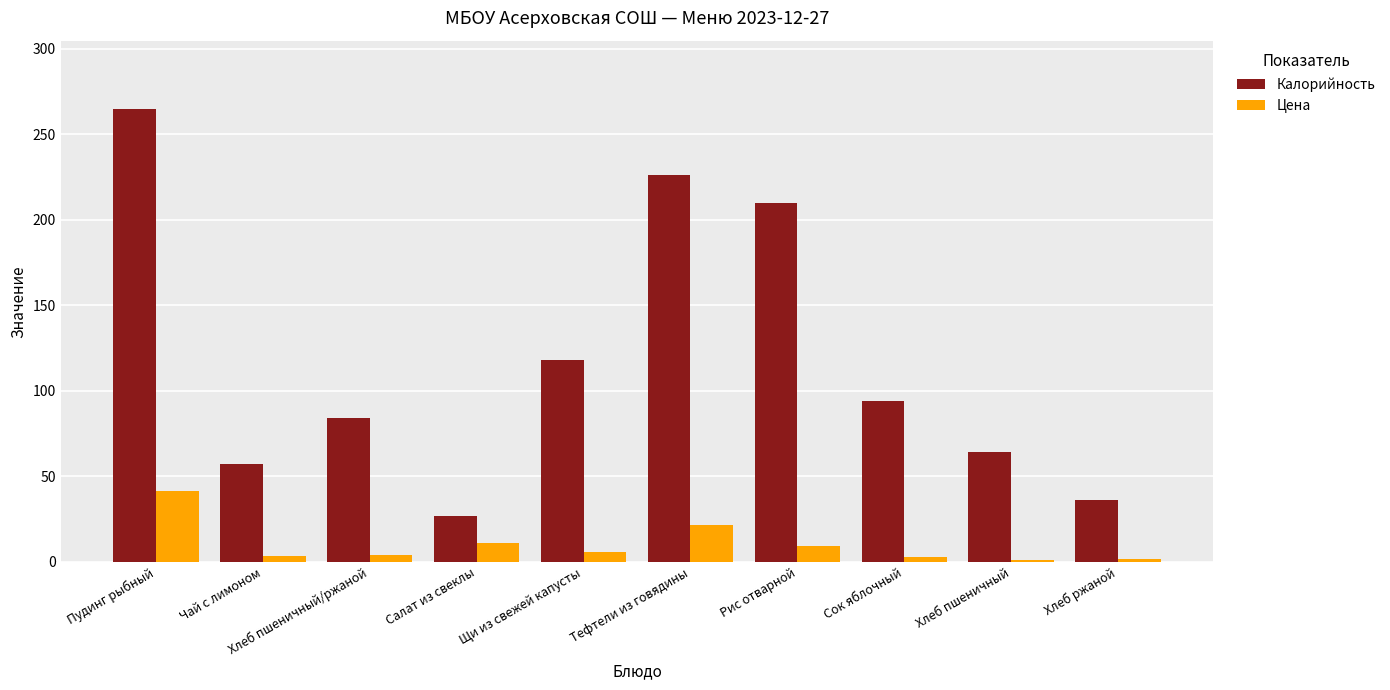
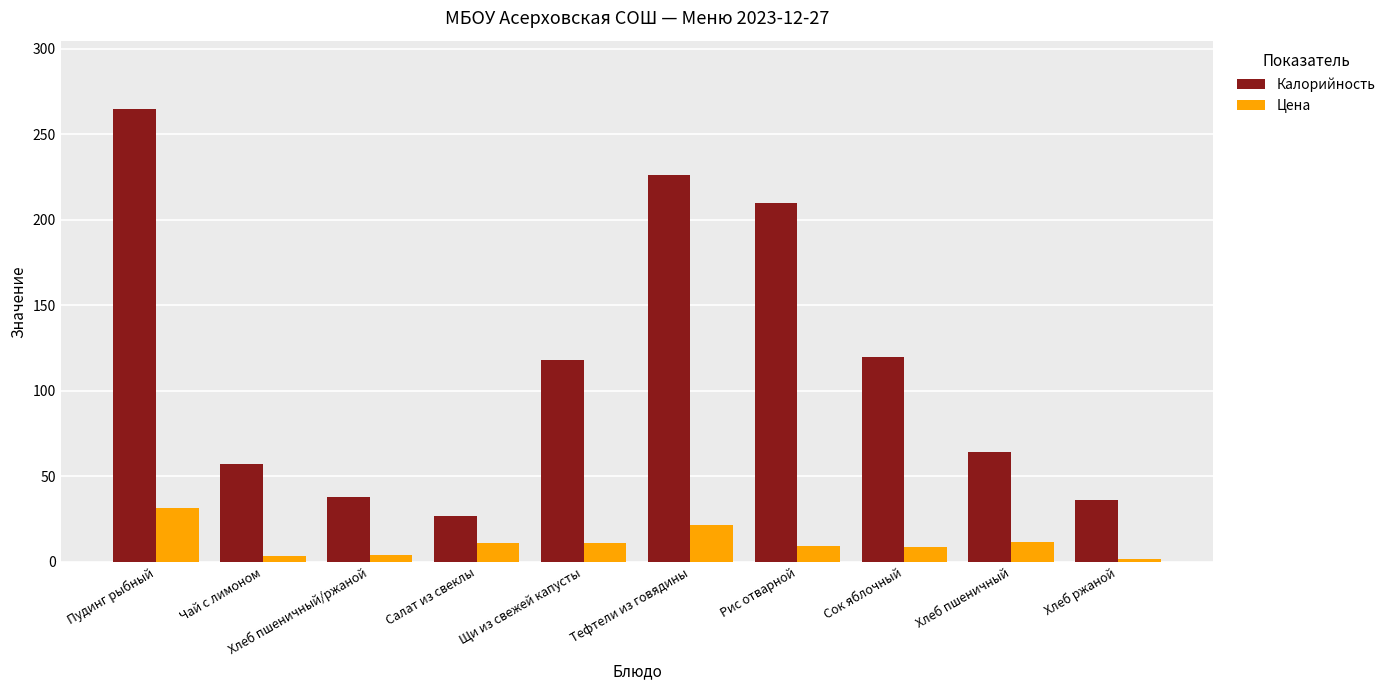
Цена, Пудинг рыбный: 41 -> 32
Калорийность, Хлеб пшеничный/ржаной: 84 -> 38
Цена, Щи из свежей капусты: 6 -> 11
Калорийность, Сок яблочный: 94 -> 120
Цена, Сок яблочный: 3 -> 9
Цена, Хлеб пшеничный: 1 -> 11
